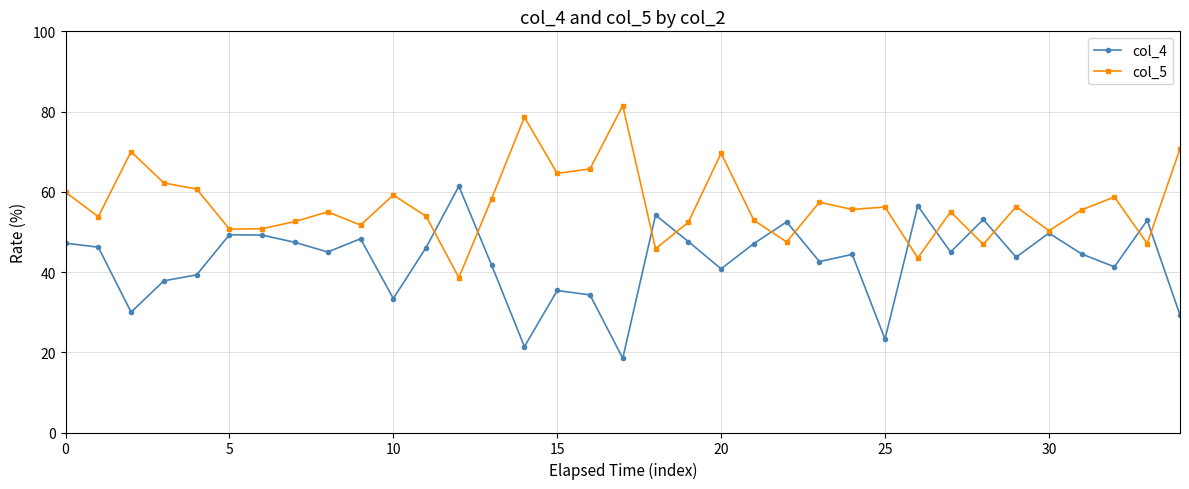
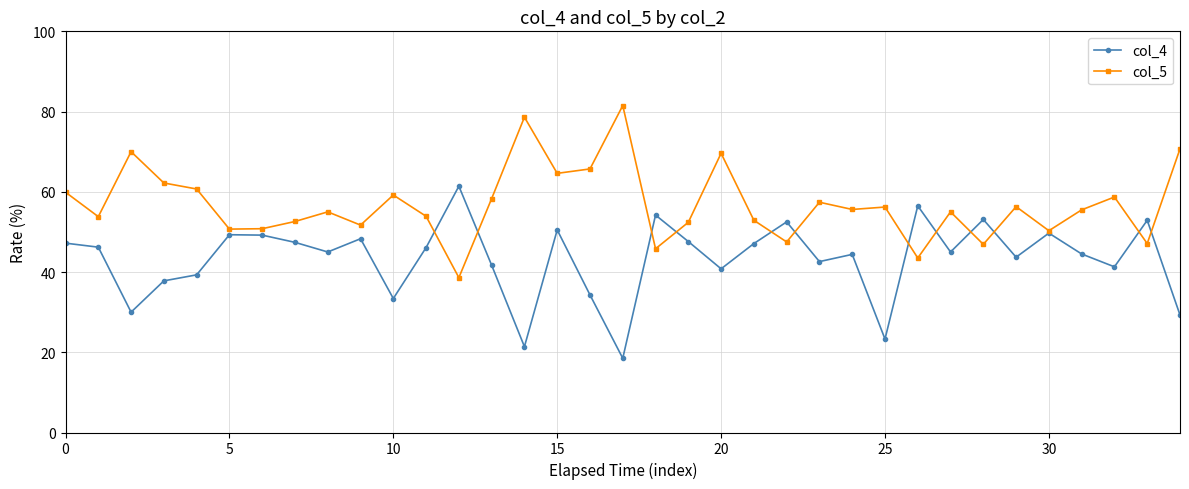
col_4, 15: 35 -> 51
